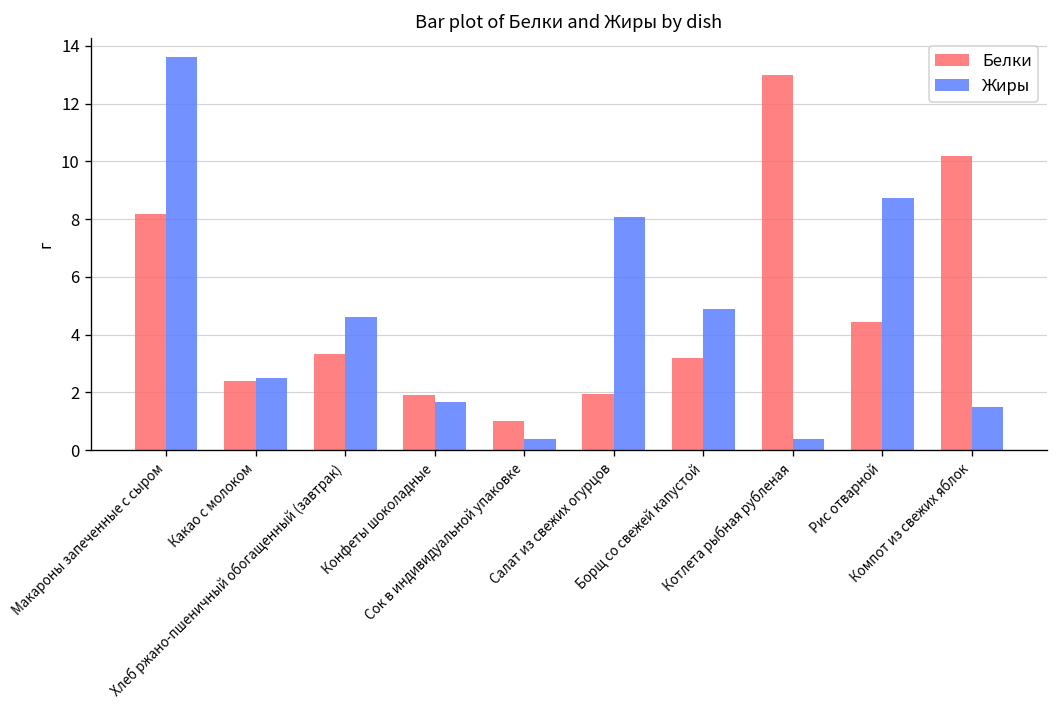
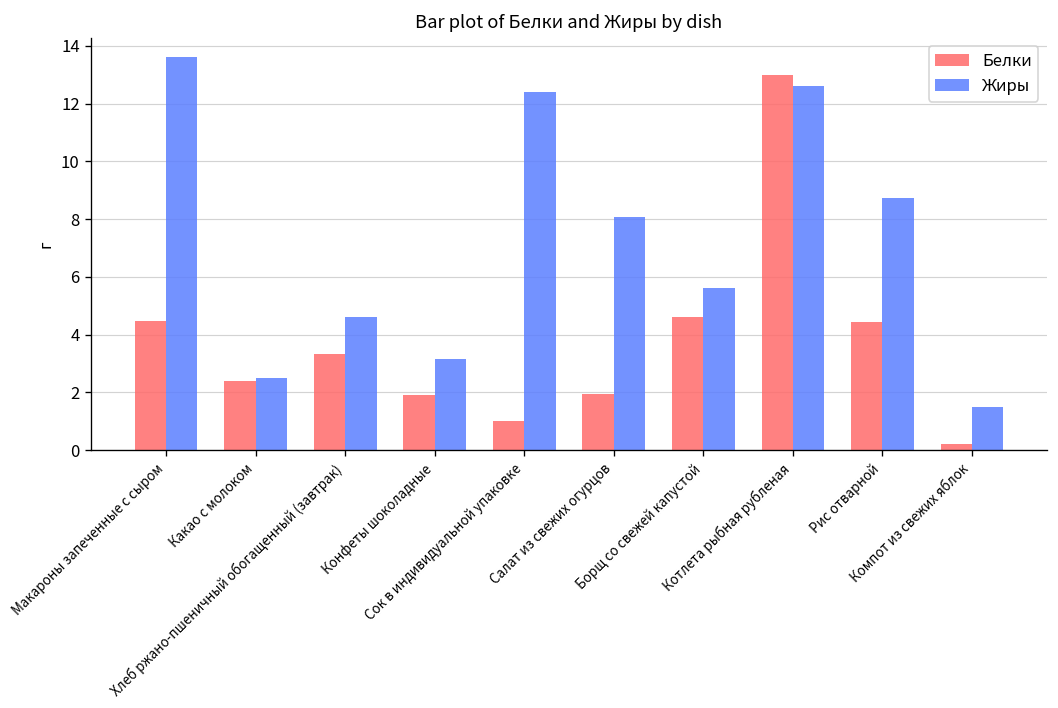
Белки, Макароны запеченные с сыром: 8.2 -> 4.5
Жиры, Конфеты шоколадные: 1.7 -> 3.2
Жиры, Сок в индивидуальной упаковке: 0.4 -> 12.4
Белки, Борщ со свежей капустой: 3.2 -> 4.6
Жиры, Борщ со свежей капустой: 4.9 -> 5.6
Жиры, Котлета рыбная рубленая: 0.4 -> 12.6
Белки, Компот из свежих яблок: 10.2 -> 0.2
